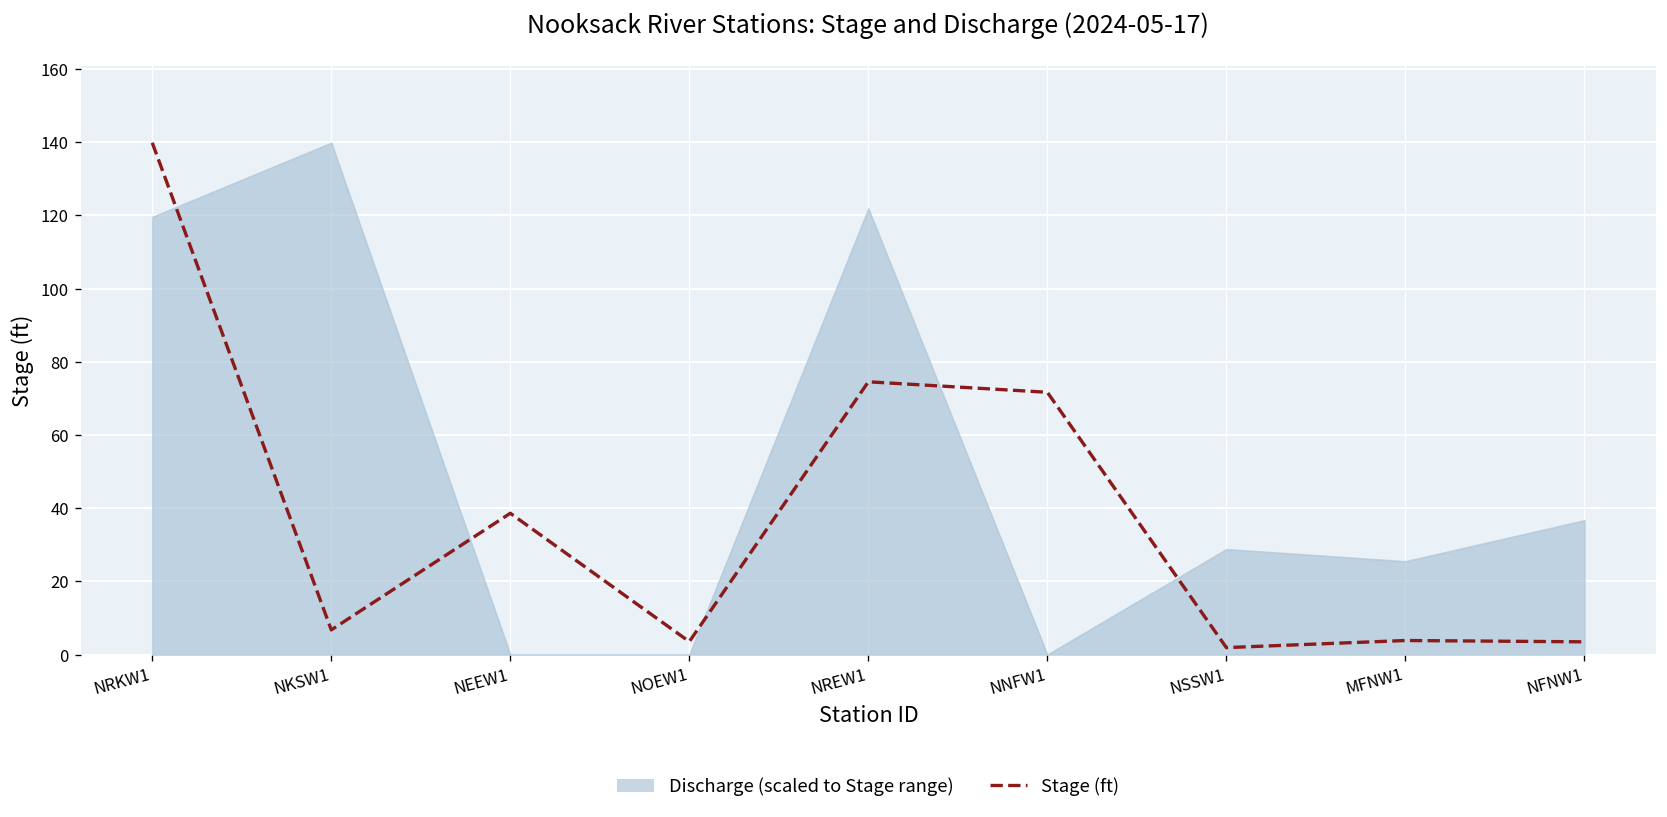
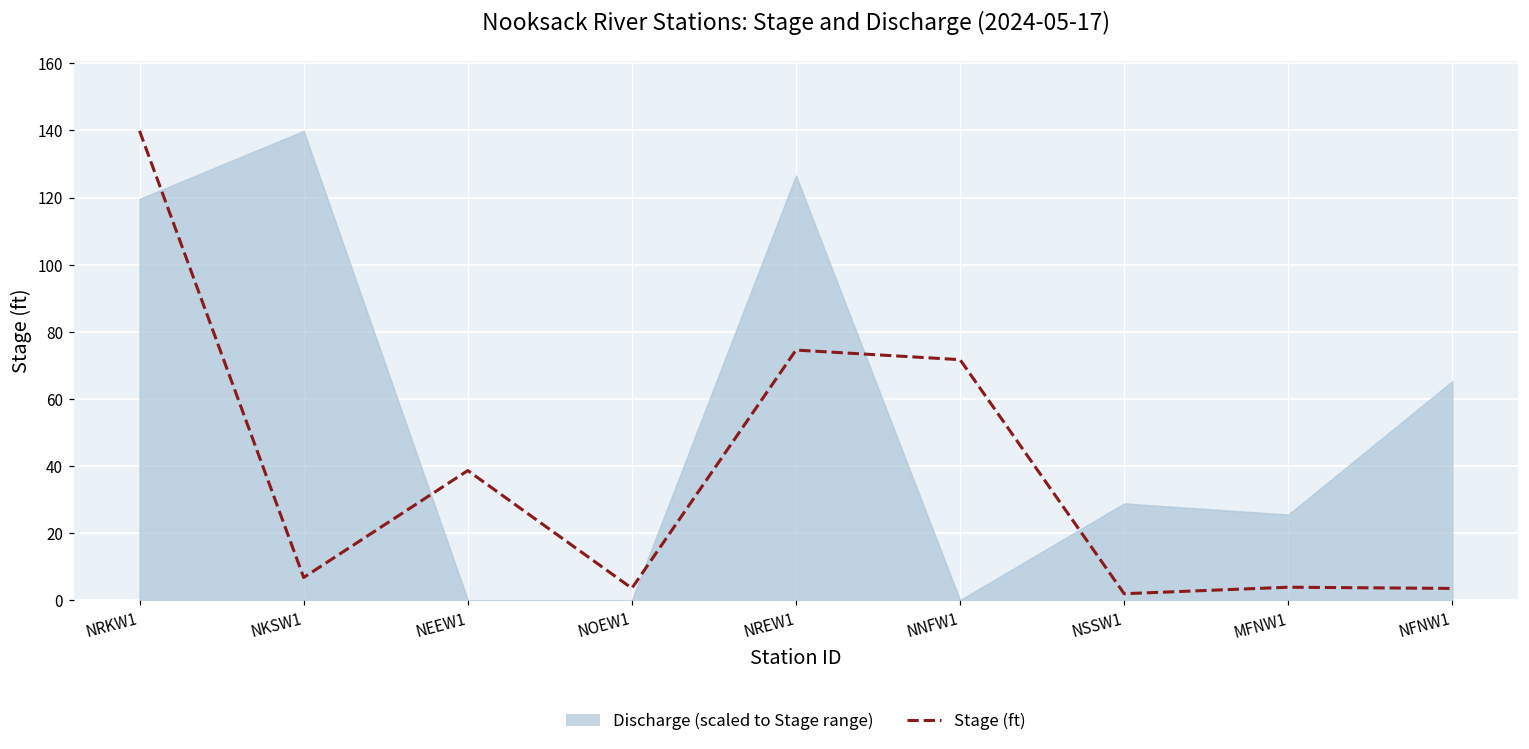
Discharge (scaled to Stage range), NREW1: 122 -> 127
Discharge (scaled to Stage range), NFNW1: 37 -> 65
